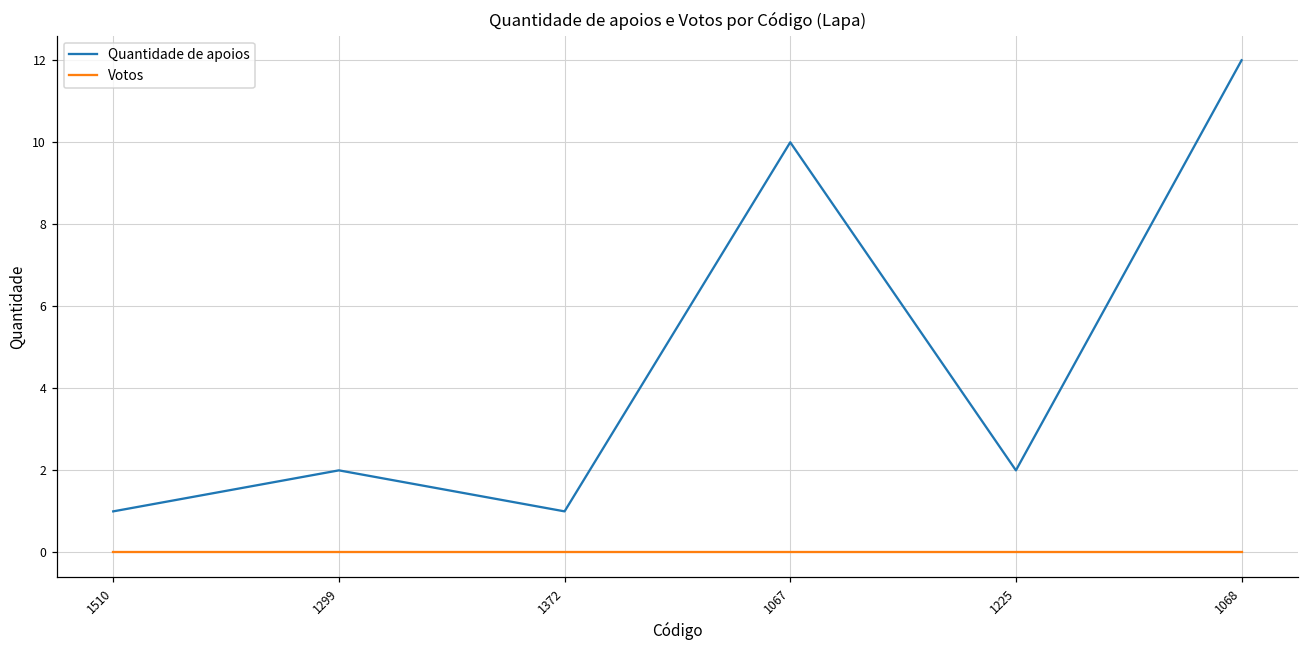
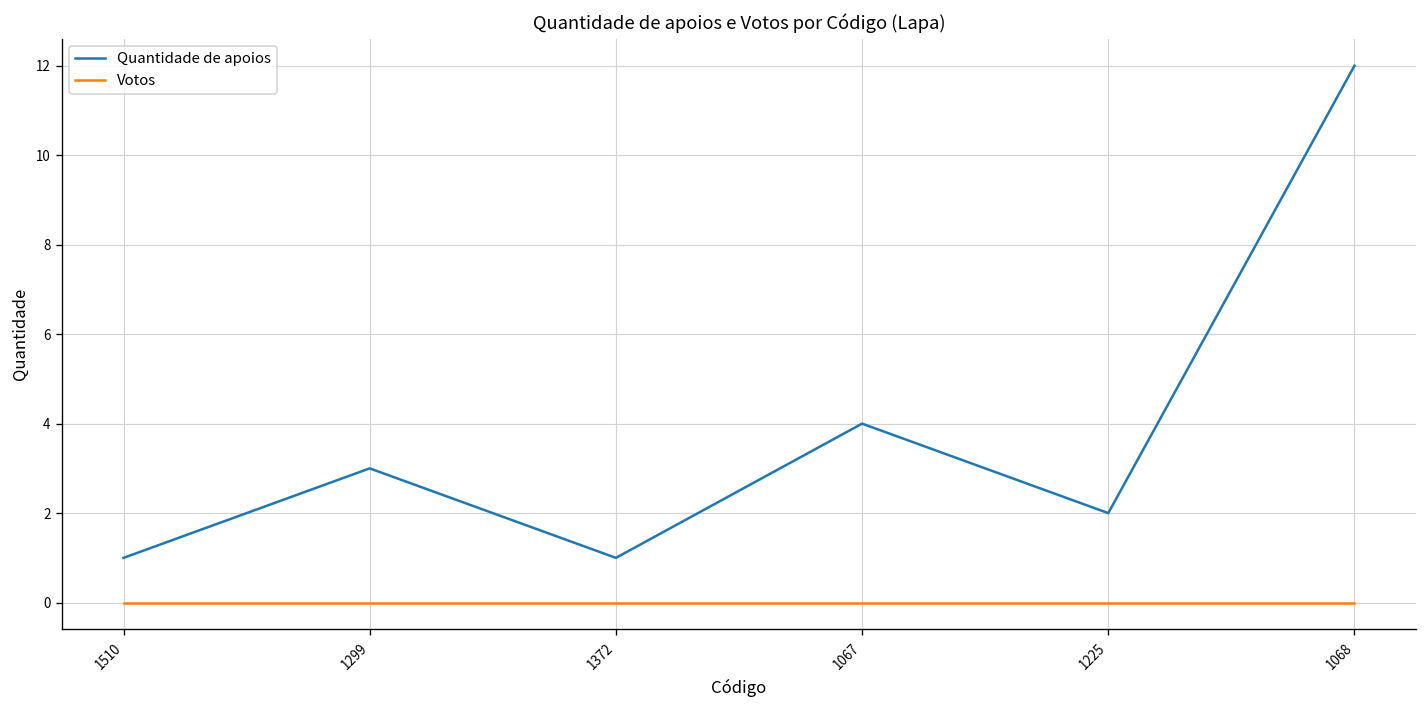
Quantidade de apoios, 1299: 2 -> 3
Quantidade de apoios, 1067: 10 -> 4
